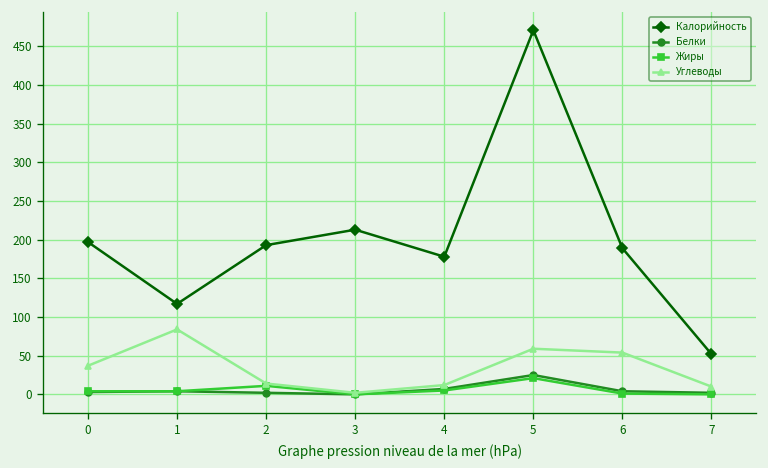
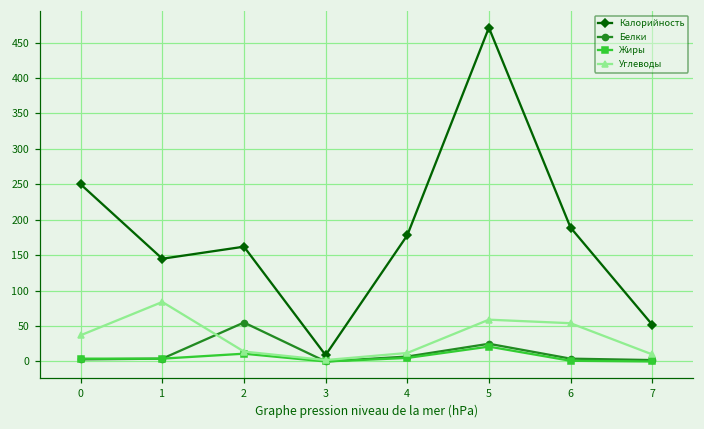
Калорийность, 0: 200 -> 250
Калорийность, 1: 120 -> 150
Калорийность, 2: 190 -> 160
Белки, 2: 0 -> 60
Калорийность, 3: 210 -> 10
